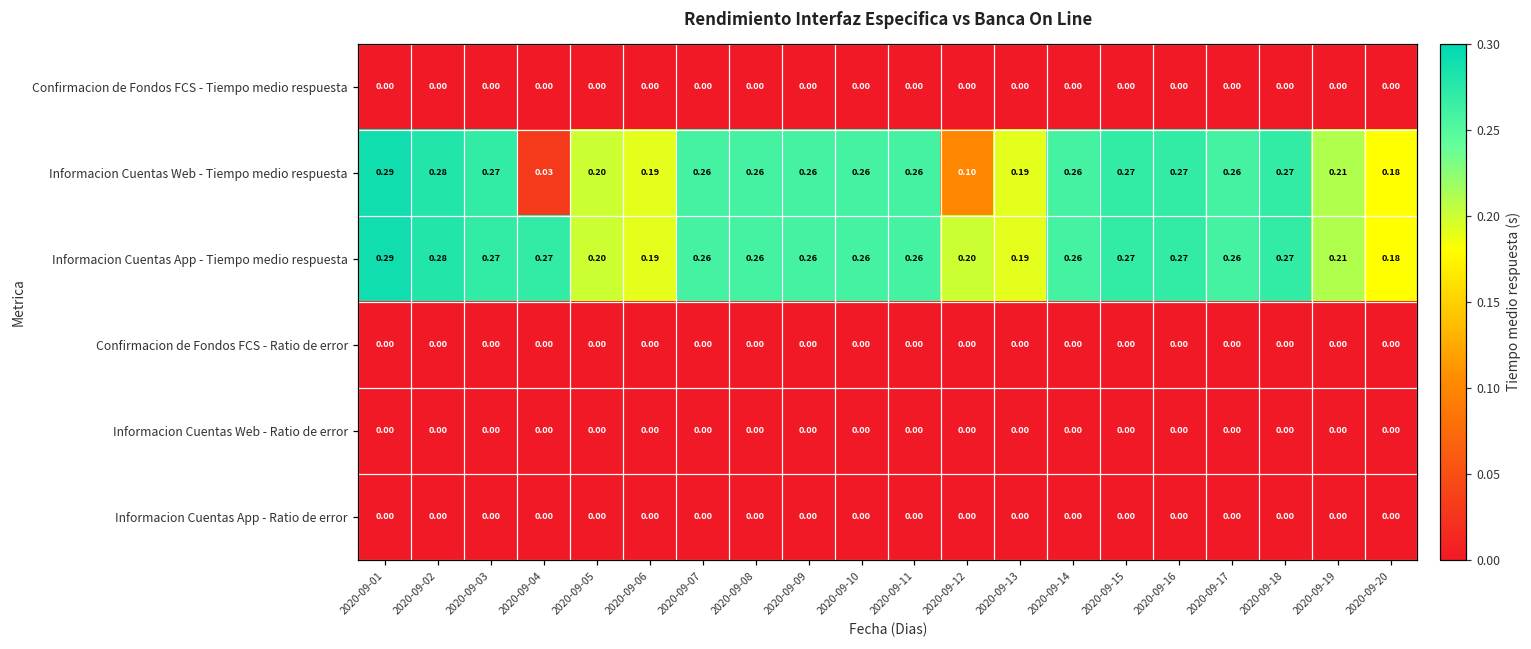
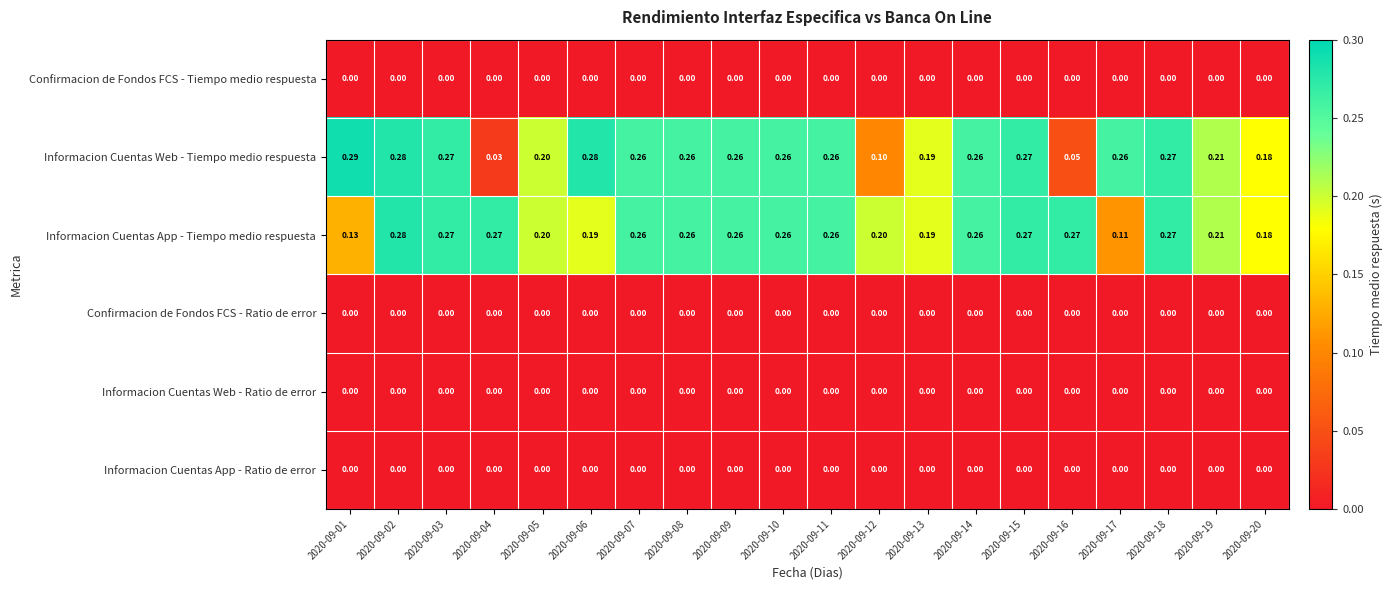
Informacion Cuentas Web - Tiempo medio respuesta, 2020-09-06: 0.19 -> 0.28
Informacion Cuentas Web - Tiempo medio respuesta, 2020-09-16: 0.27 -> 0.05
Informacion Cuentas App - Tiempo medio respuesta, 2020-09-01: 0.29 -> 0.13
Informacion Cuentas App - Tiempo medio respuesta, 2020-09-17: 0.26 -> 0.11
